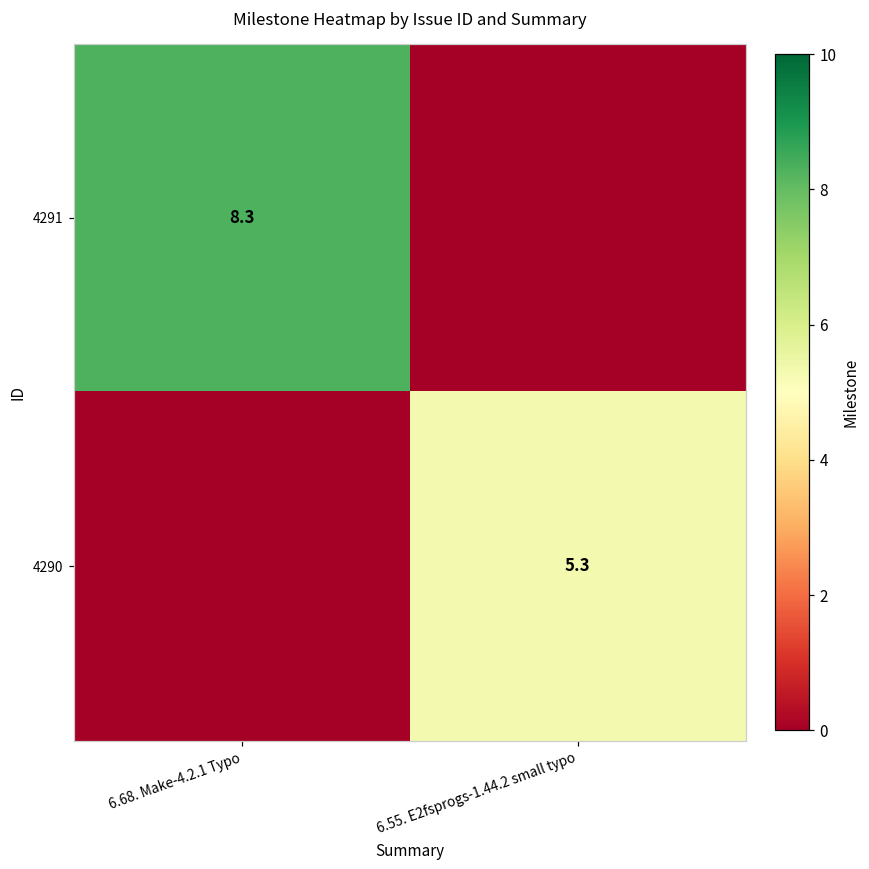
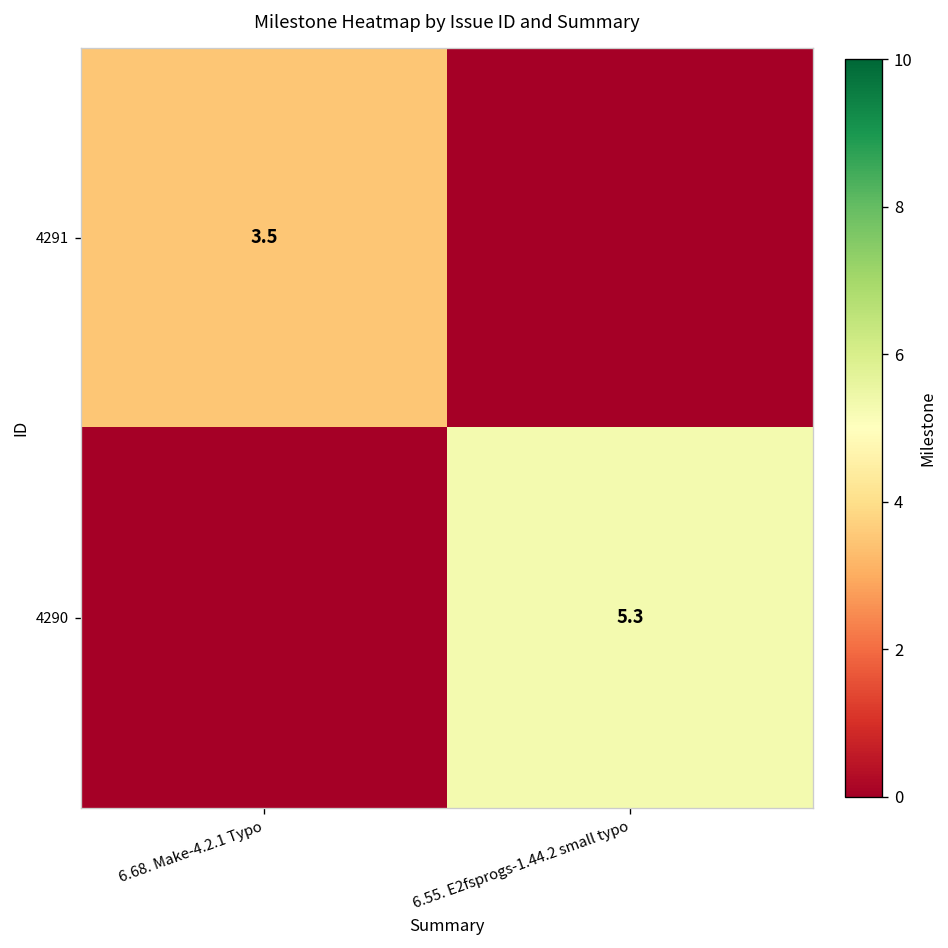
4291, 6.68. Make-4.2.1 Typo: 8.3 -> 3.5
